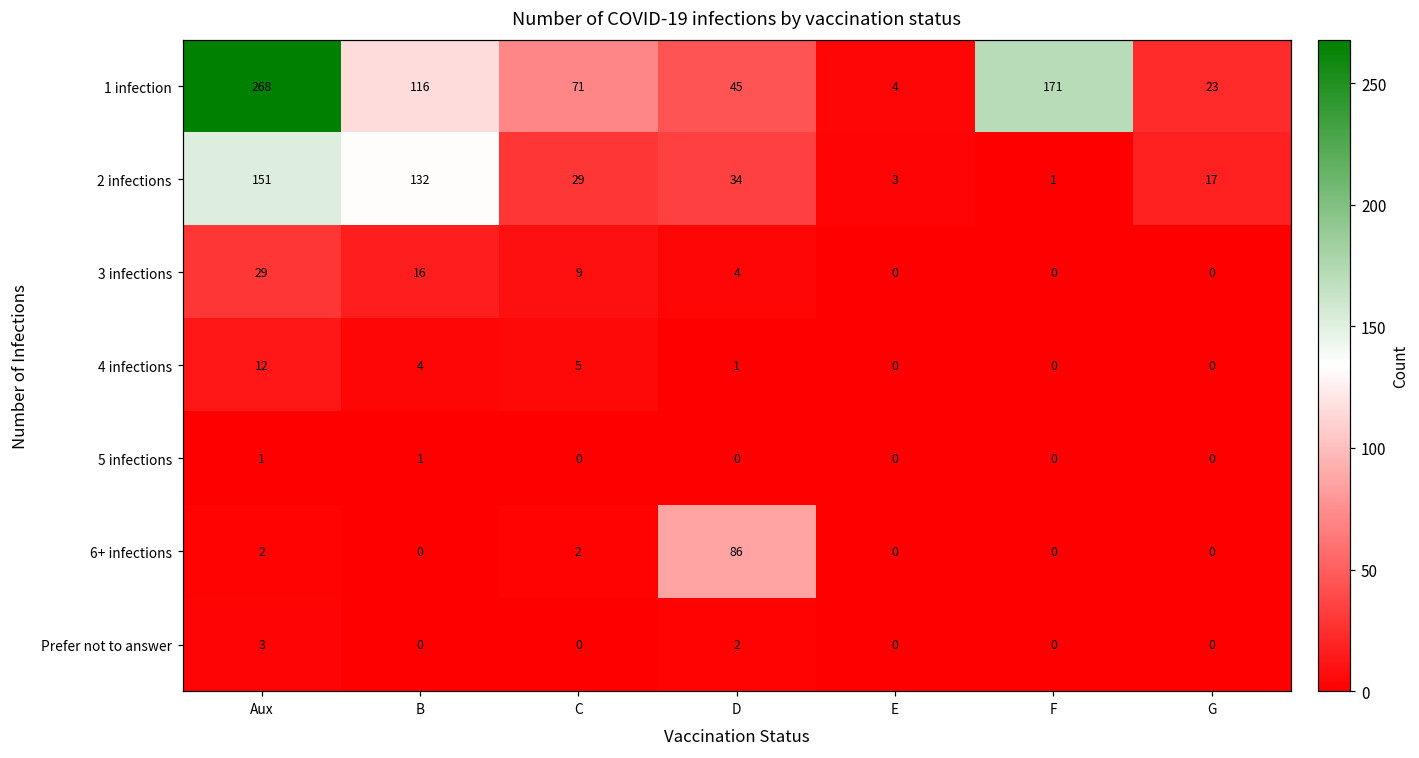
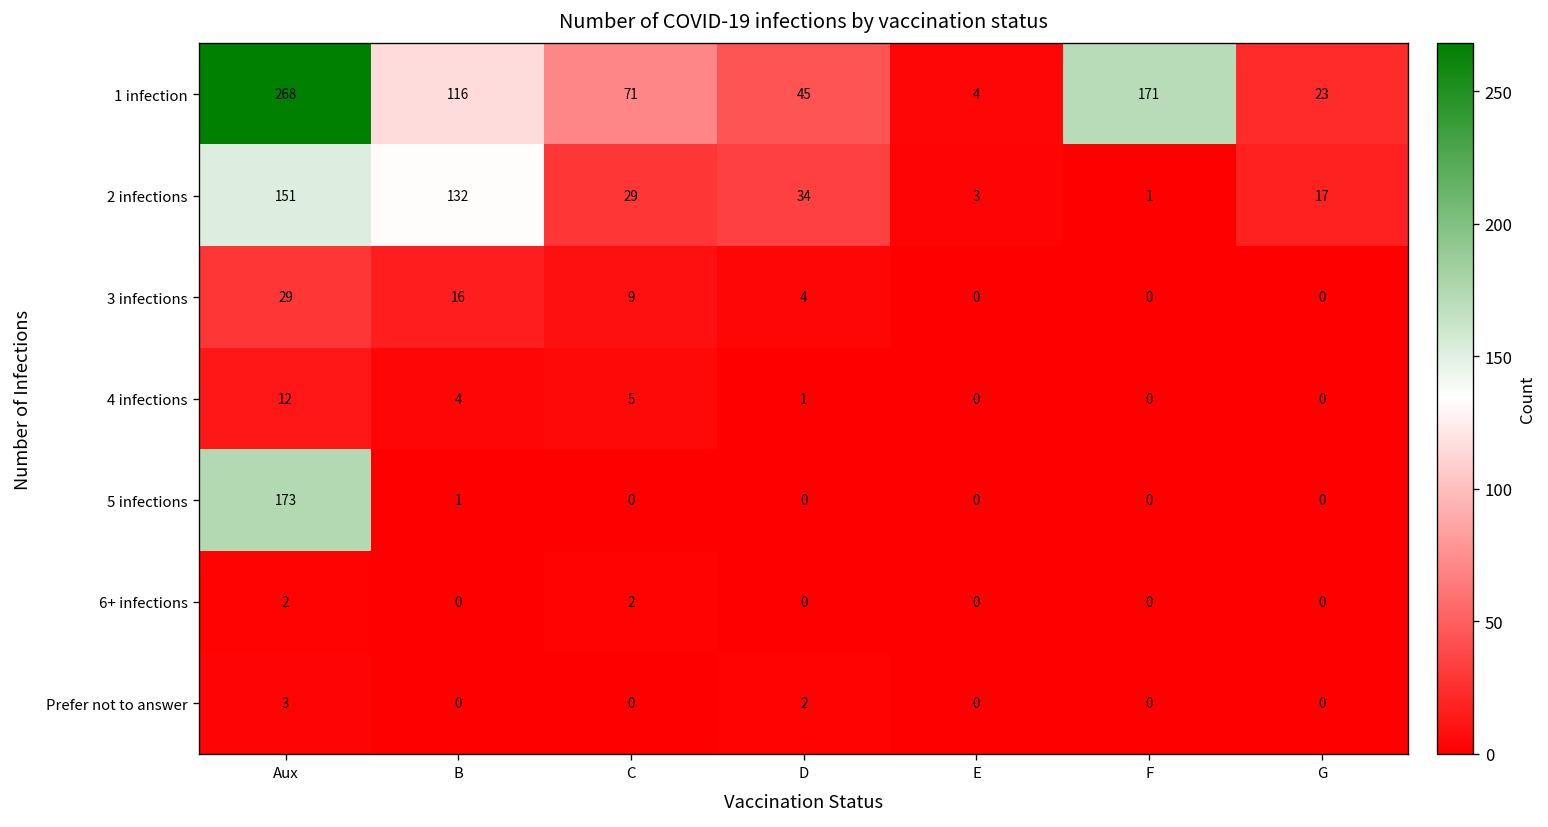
5 infections, Aux: 1 -> 173
6+ infections, D: 86 -> 0
